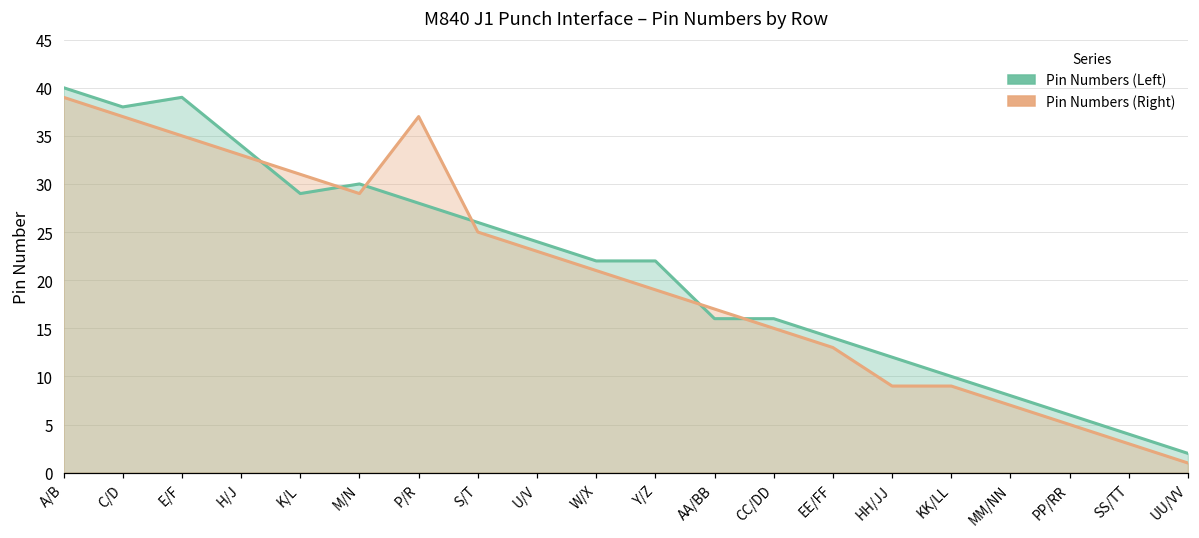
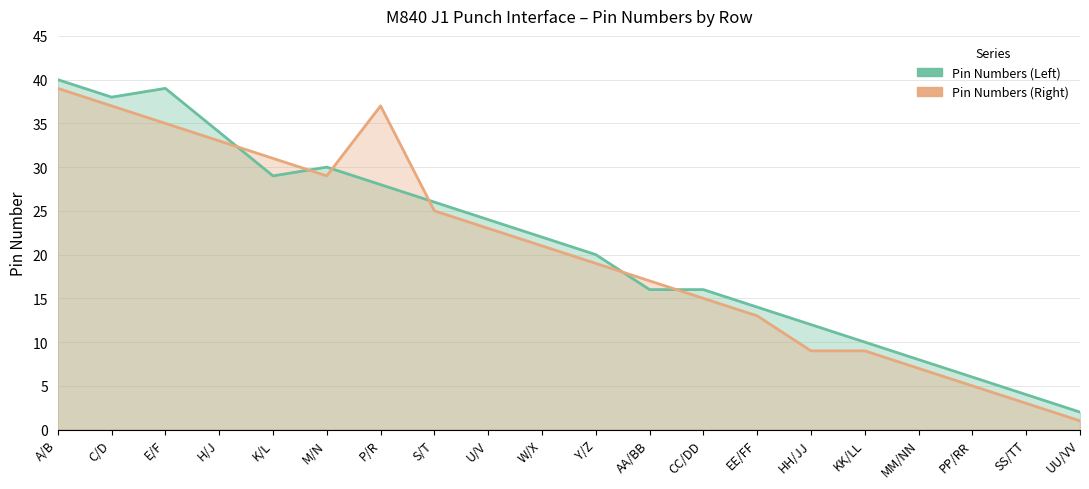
Pin Numbers (Left), Y/Z: 22 -> 20
